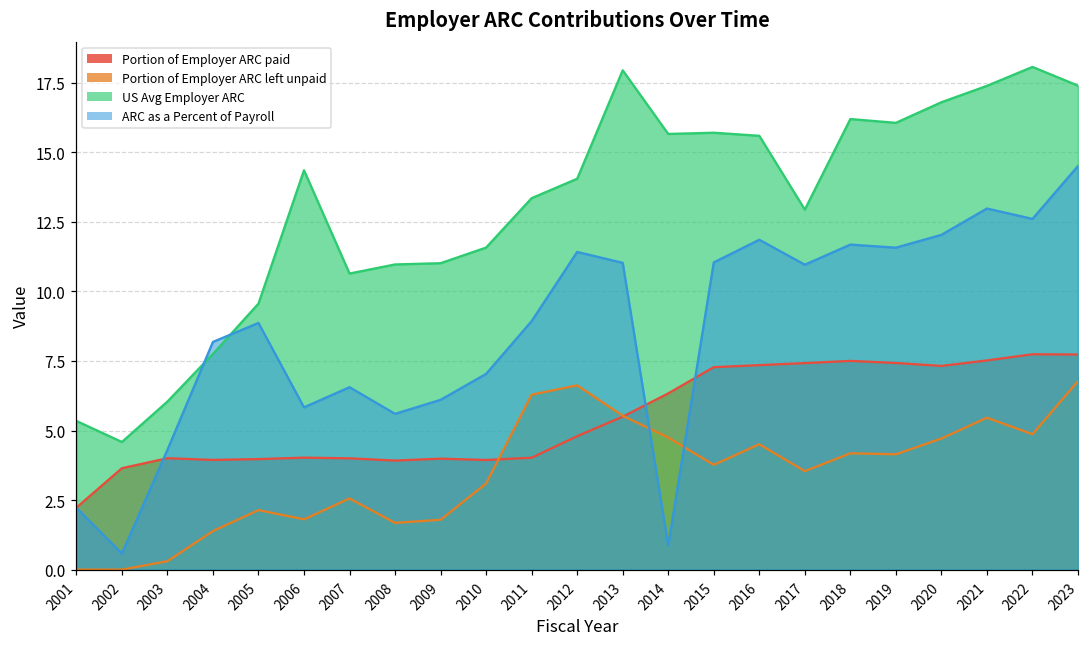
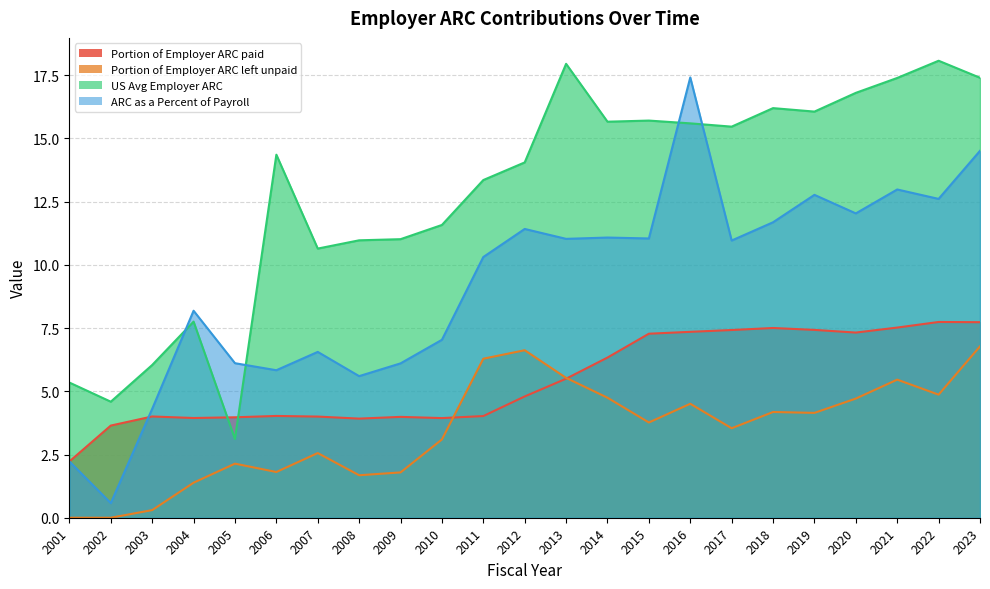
US Avg Employer ARC, 2005: 9.6 -> 3.1
ARC as a Percent of Payroll, 2005: 8.9 -> 6.1
ARC as a Percent of Payroll, 2011: 8.9 -> 10.3
ARC as a Percent of Payroll, 2014: 0.9 -> 11.1
ARC as a Percent of Payroll, 2016: 11.9 -> 17.4
US Avg Employer ARC, 2017: 12.9 -> 15.5
ARC as a Percent of Payroll, 2019: 11.6 -> 12.8
